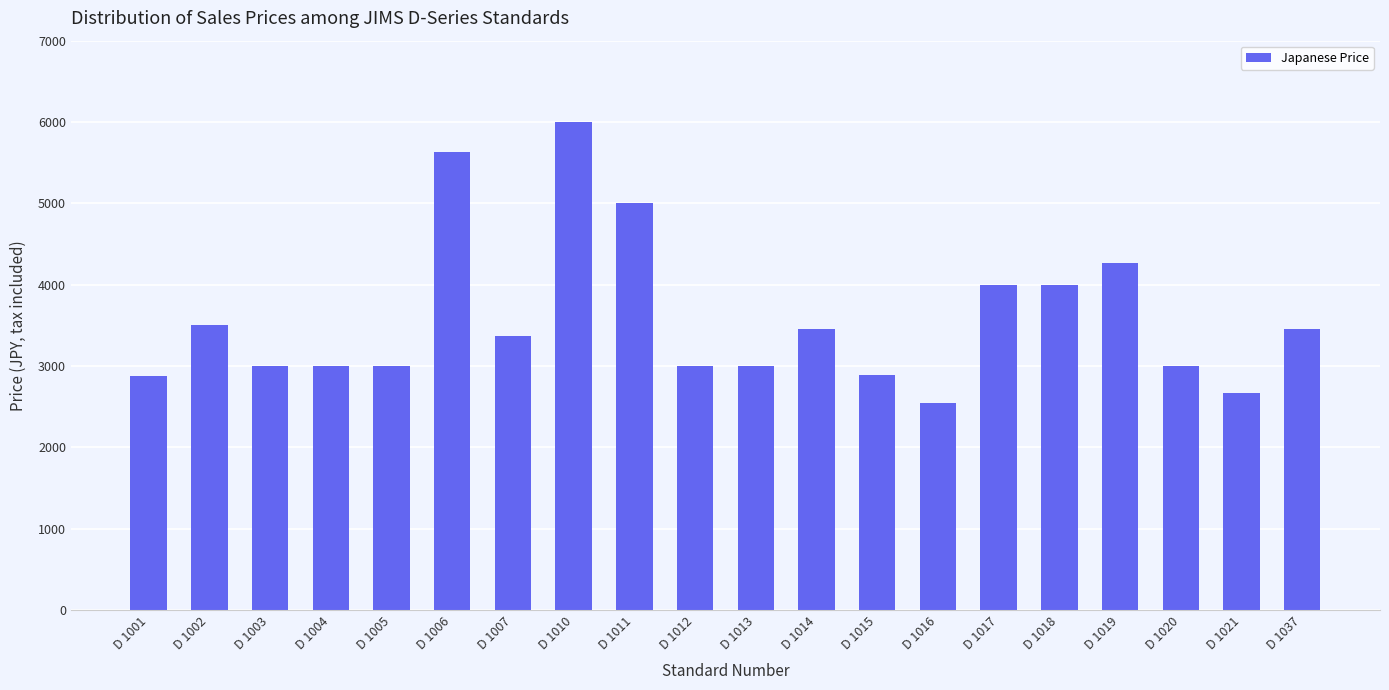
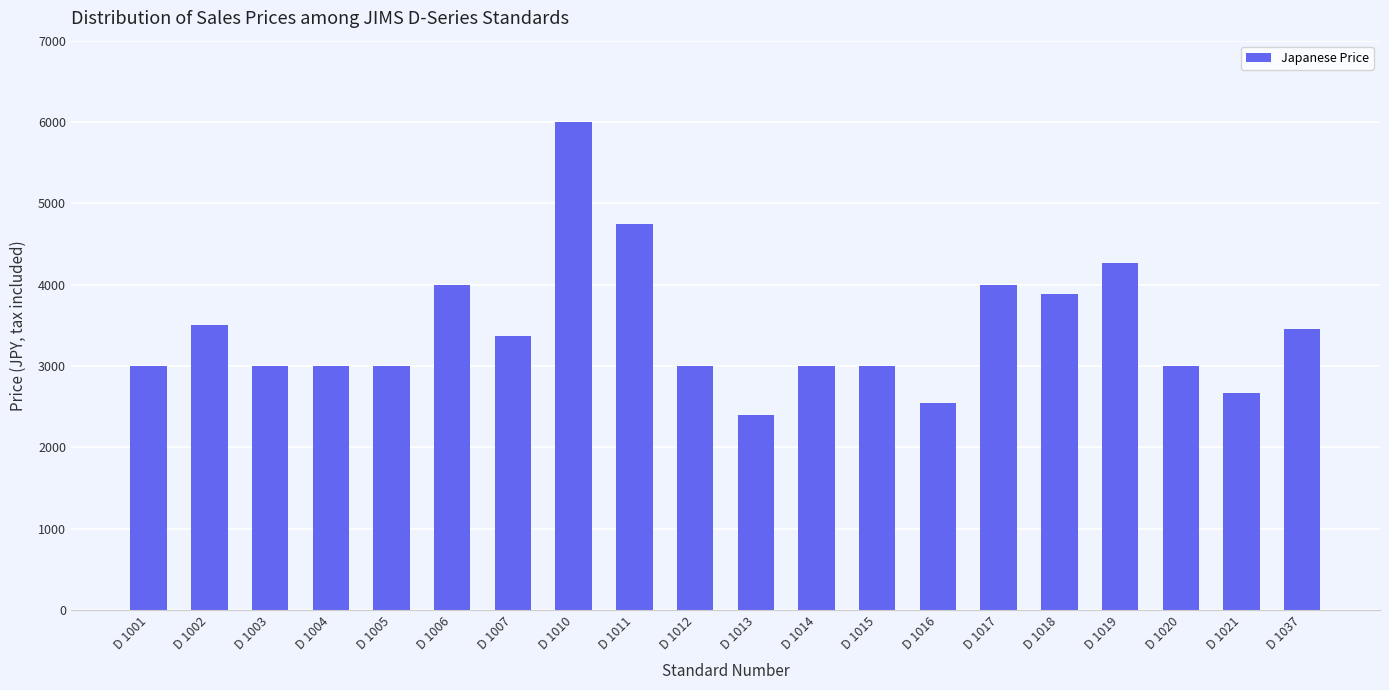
D 1001: 2900 -> 3000
D 1006: 5600 -> 4000
D 1011: 5000 -> 4800
D 1013: 3000 -> 2400
D 1014: 3500 -> 3000
D 1015: 2900 -> 3000
D 1018: 4000 -> 3900
